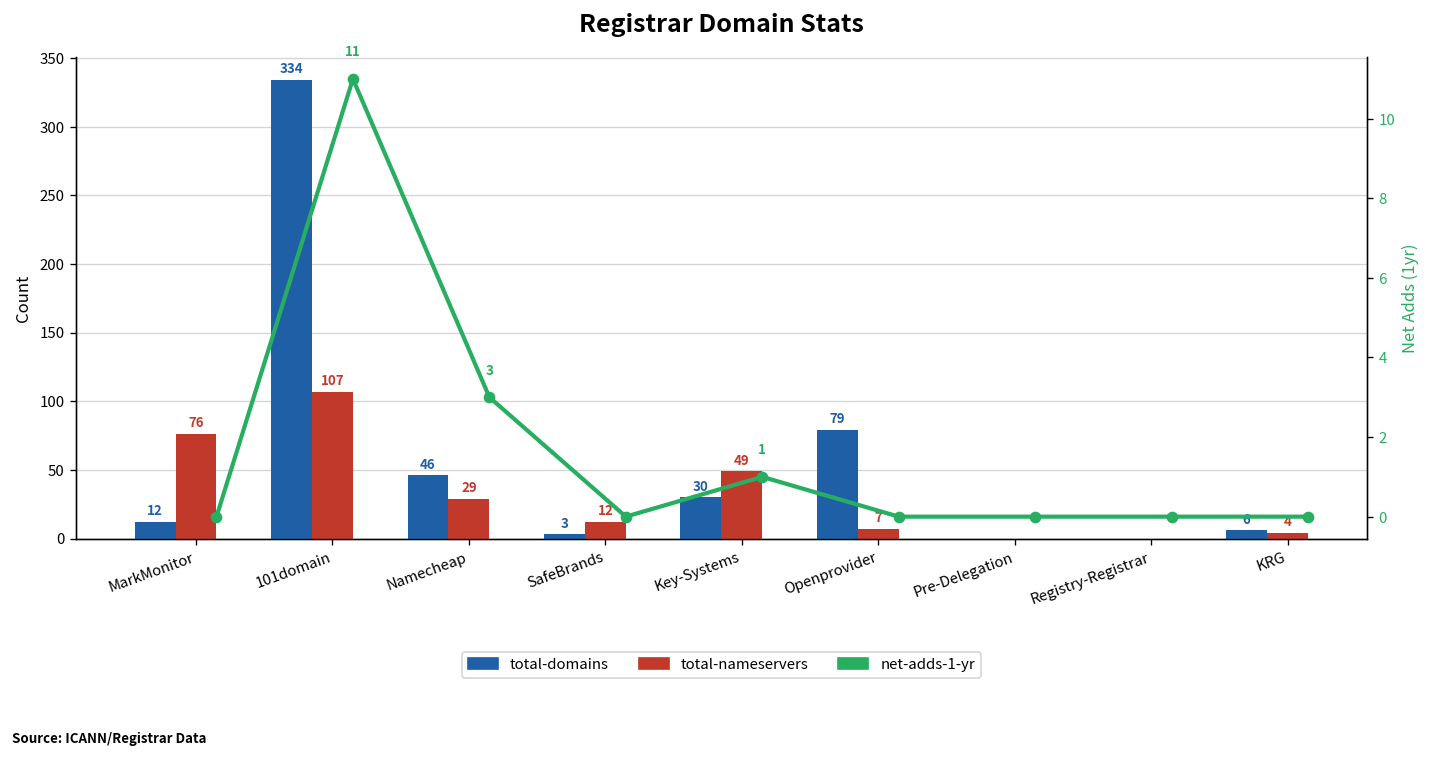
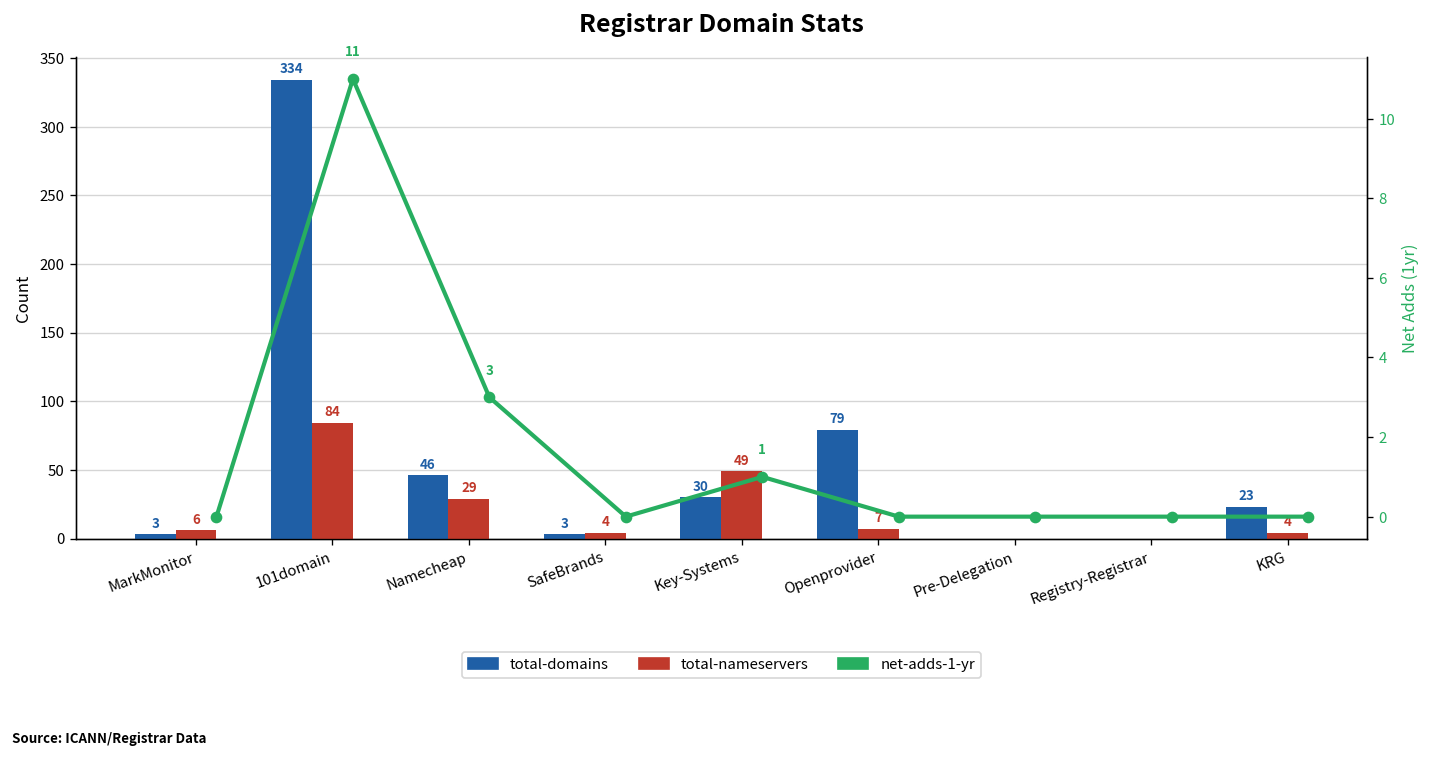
total-domains, MarkMonitor: 12 -> 3
total-nameservers, MarkMonitor: 76 -> 6
total-nameservers, 101domain: 107 -> 84
total-nameservers, SafeBrands: 12 -> 4
total-domains, KRG: 6 -> 23
